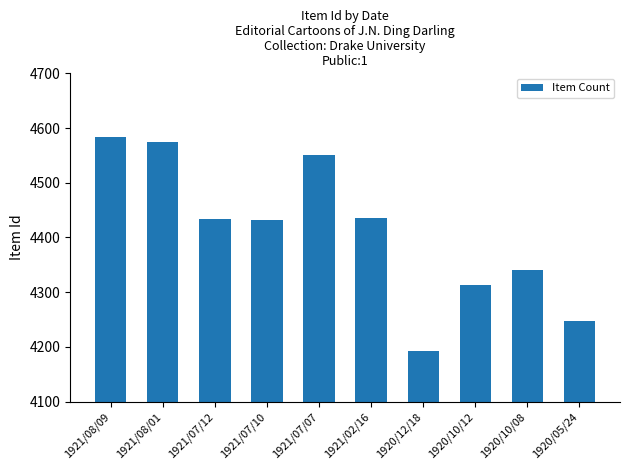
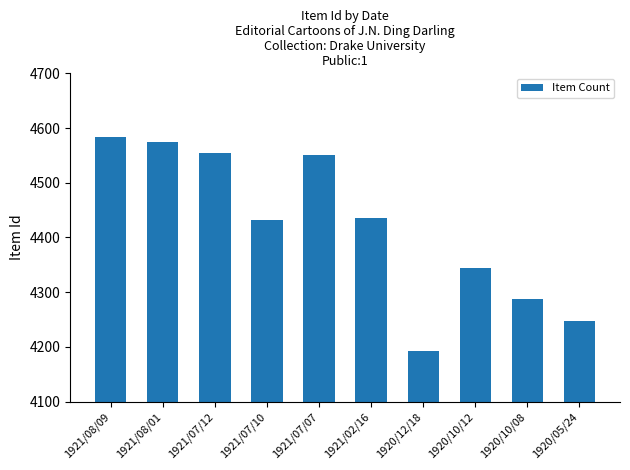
1921/07/12: 4430 -> 4560
1920/10/12: 4310 -> 4350
1920/10/08: 4340 -> 4290
